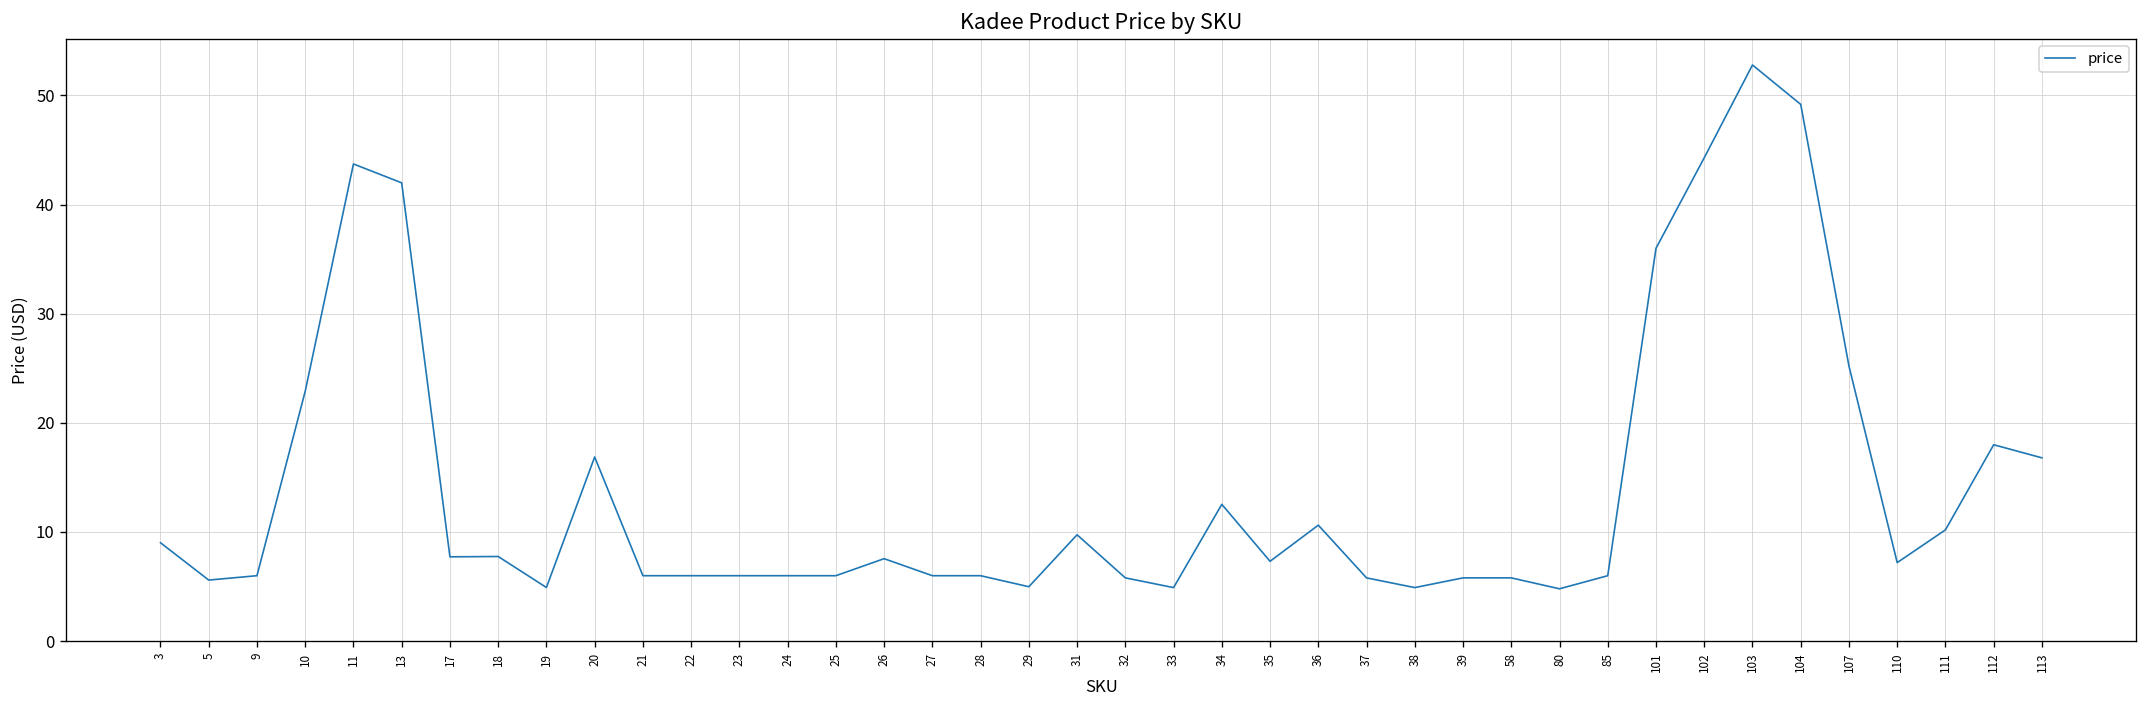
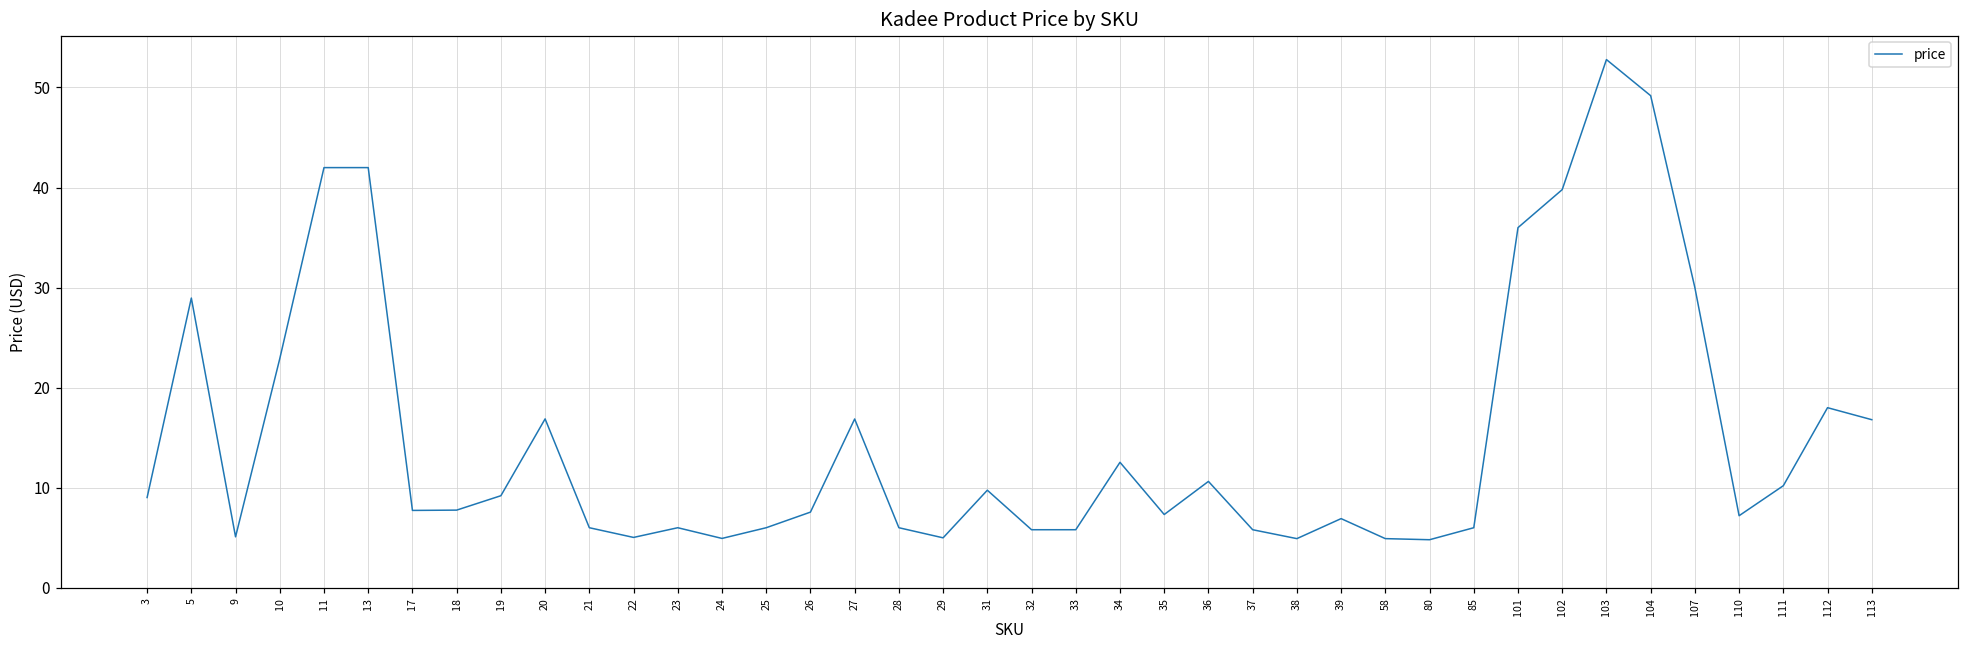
5: 6 -> 29
9: 6 -> 5
11: 44 -> 42
19: 5 -> 9
22: 6 -> 5
24: 6 -> 5
27: 6 -> 17
33: 5 -> 6
39: 6 -> 7
58: 6 -> 5
102: 44 -> 40
107: 25 -> 30
